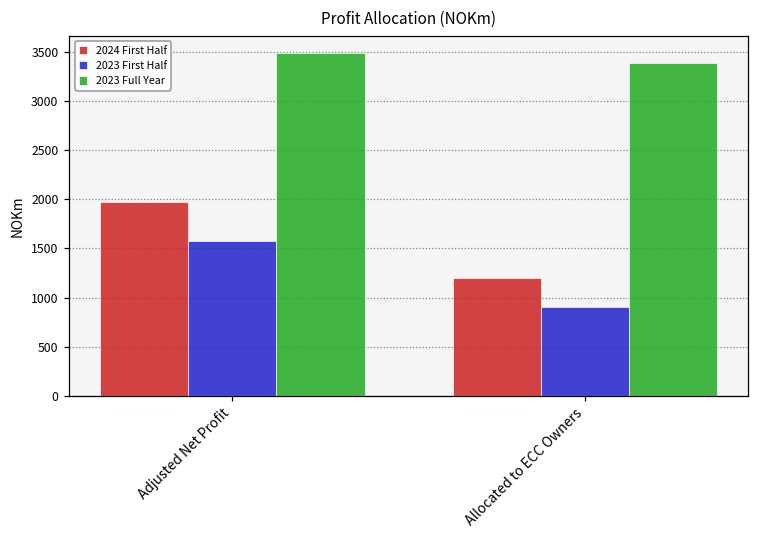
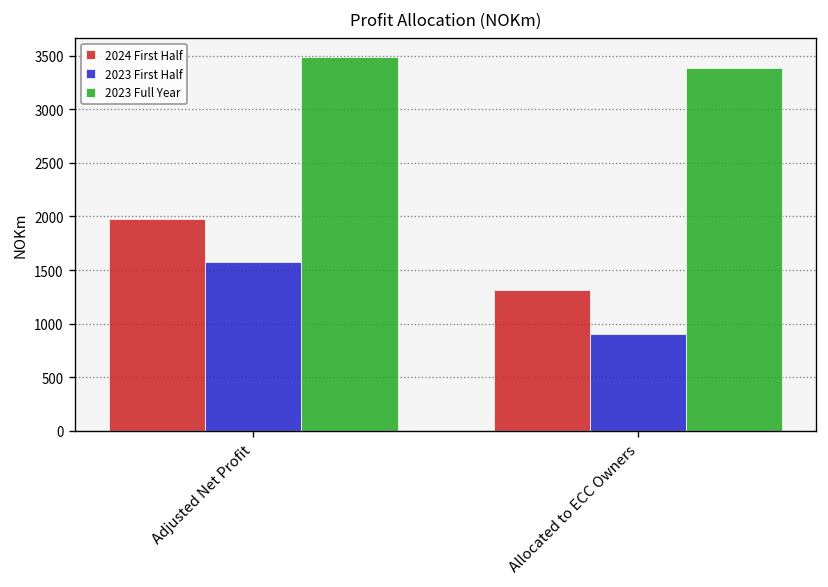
2024 First Half, Allocated to ECC Owners: 1200 -> 1300
